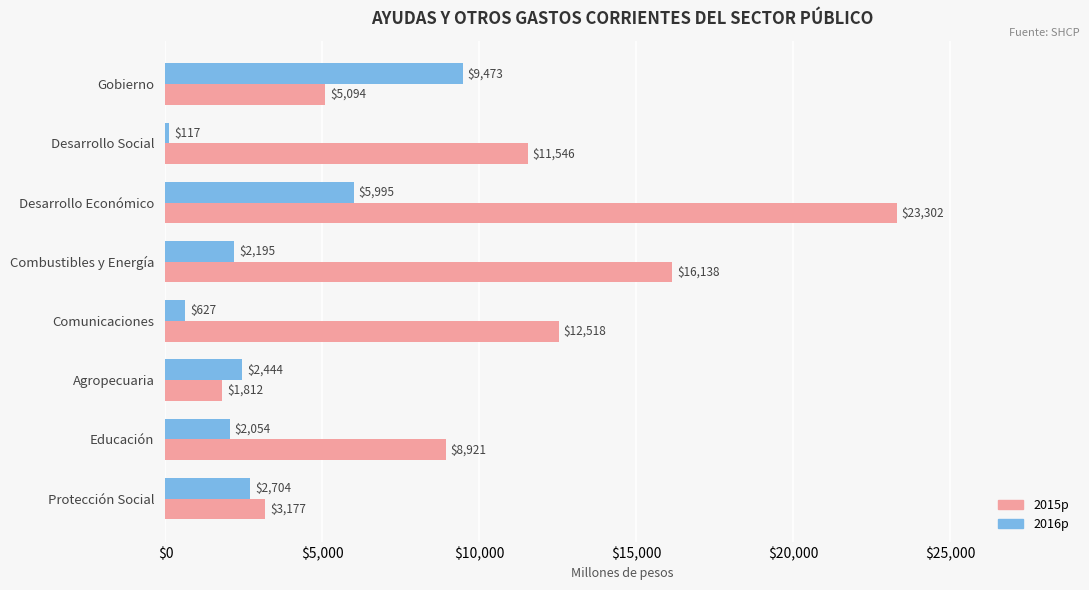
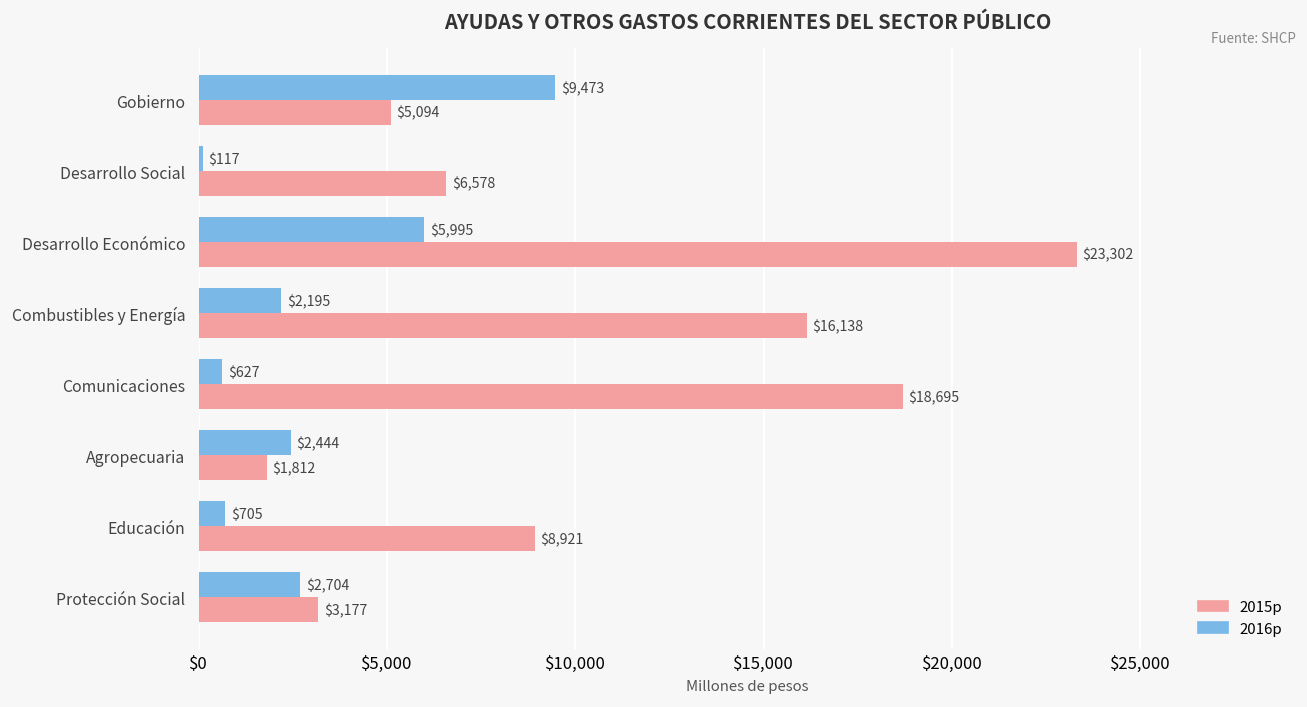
2015p, Desarrollo Social: $11,546 -> $6,578
2015p, Comunicaciones: $12,518 -> $18,695
2016p, Educación: $2,054 -> $705
